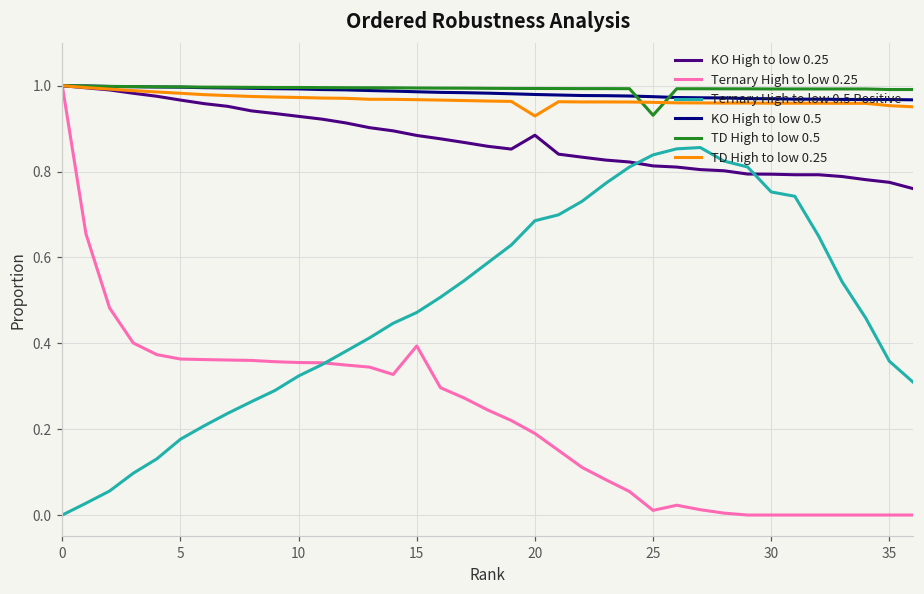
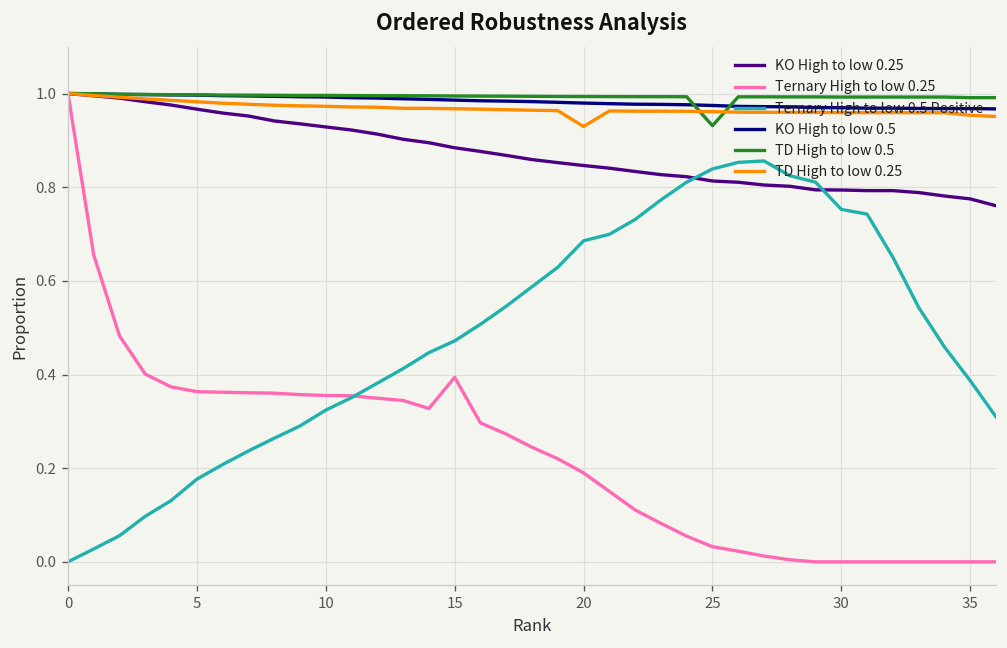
KO High to low 0.25, 20: 0.88 -> 0.85
Ternary High to low 0.25, 25: 0.01 -> 0.03
Ternary High to low 0.5 Positive, 35: 0.36 -> 0.39
